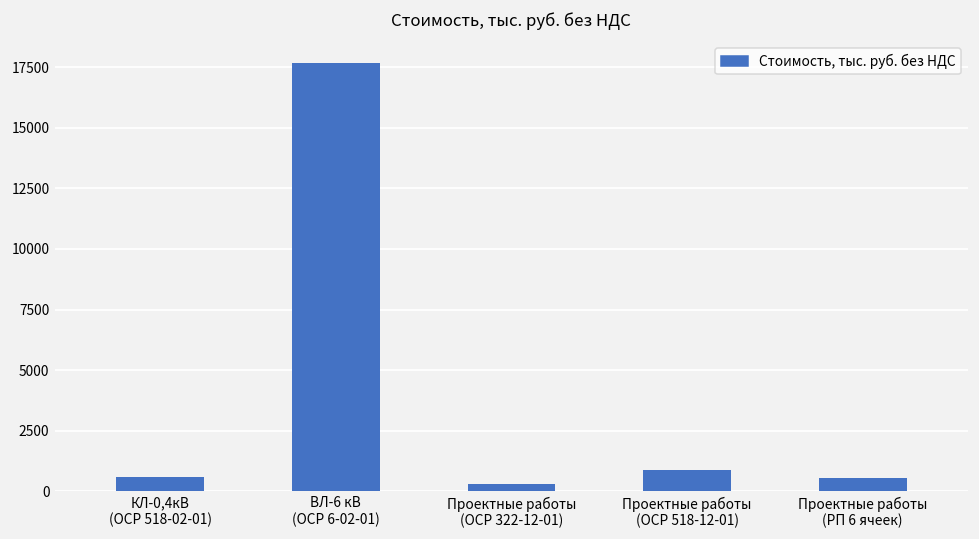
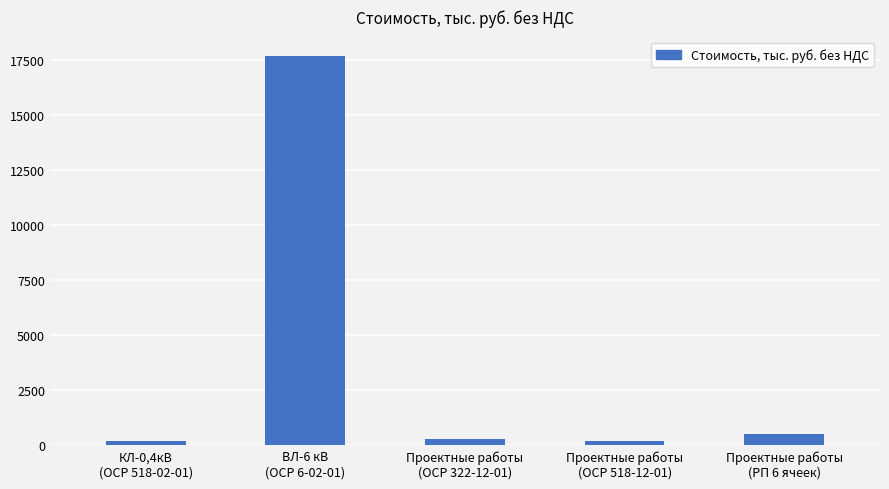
КЛ-0,4кВ (ОСР 518-02-01): 600 -> 200
Проектные работы (ОСР 518-12-01): 900 -> 200
